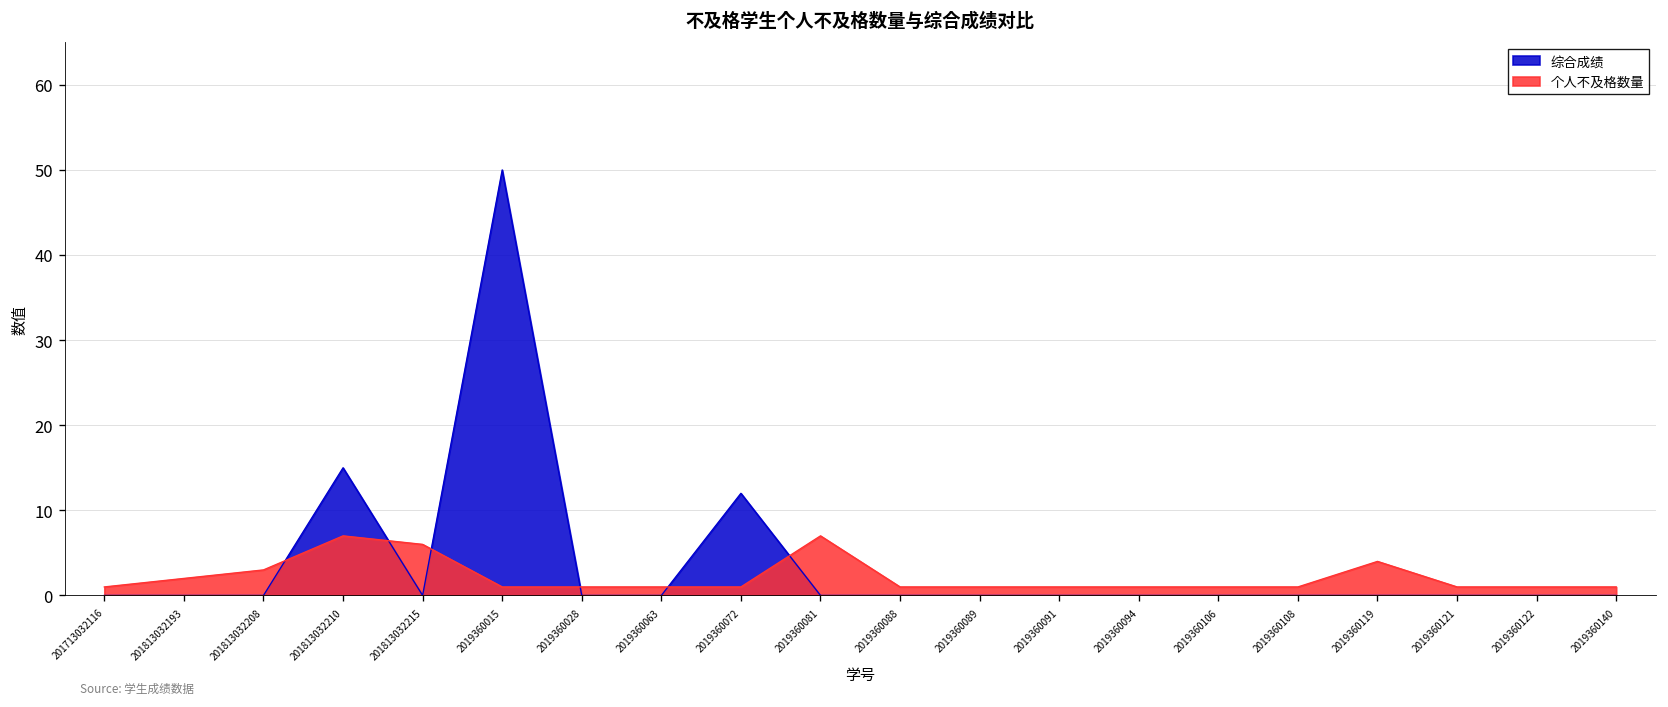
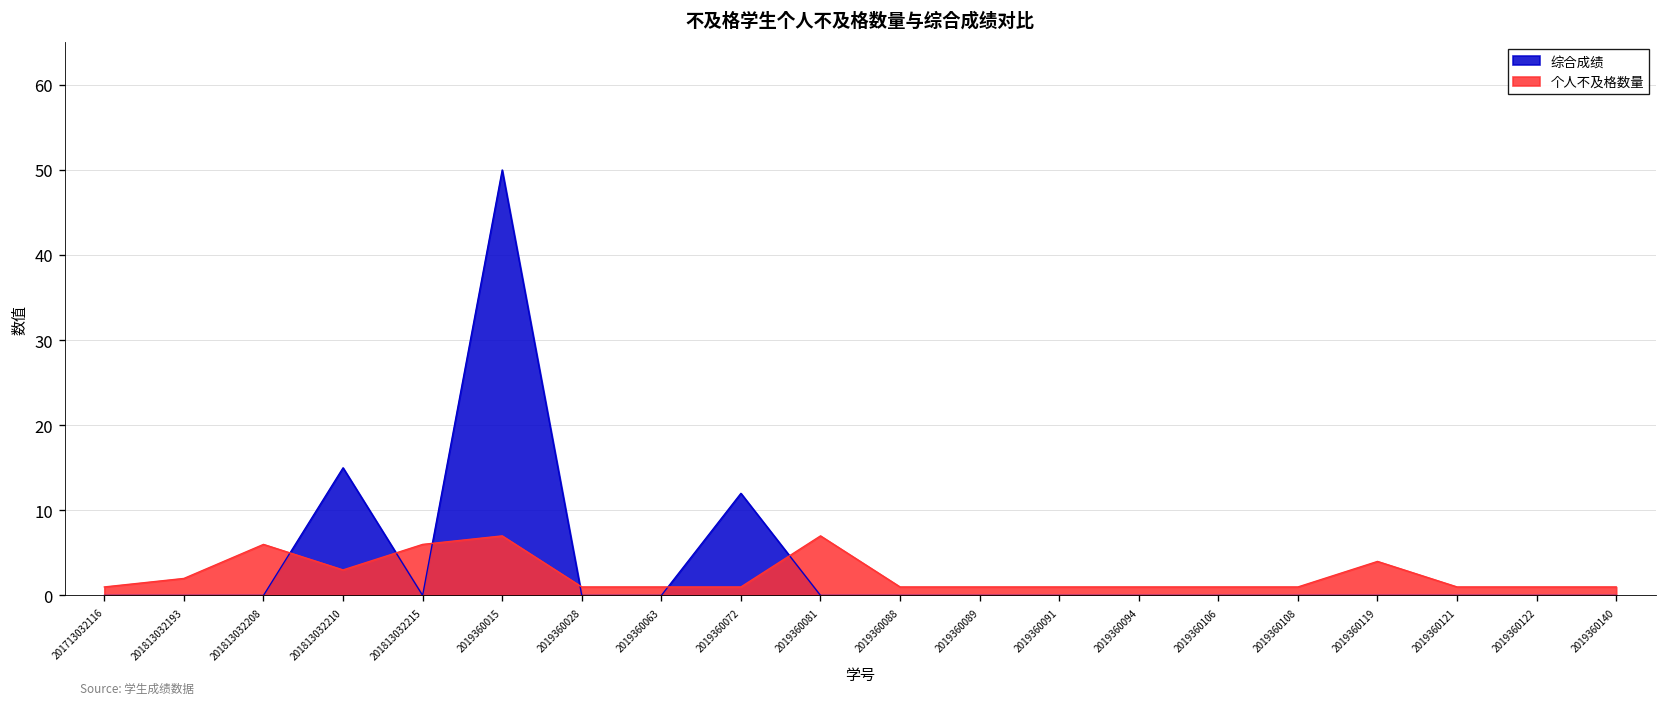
个人不及格数量, 201813032208: 3 -> 6
个人不及格数量, 201813032210: 7 -> 3
个人不及格数量, 2019360015: 1 -> 7
